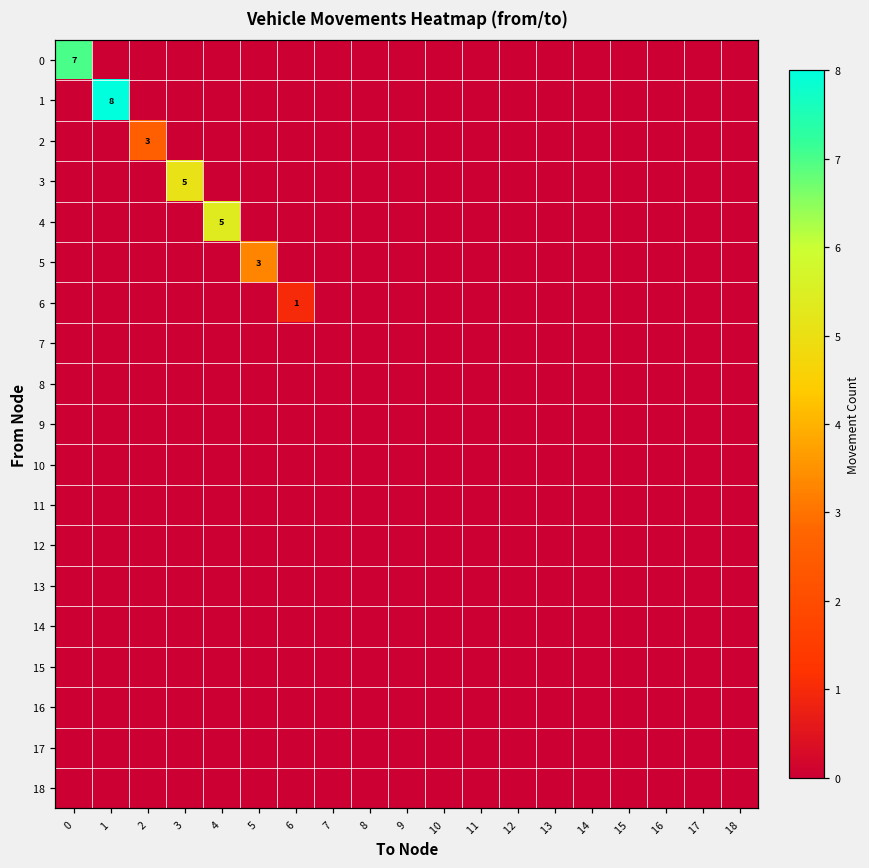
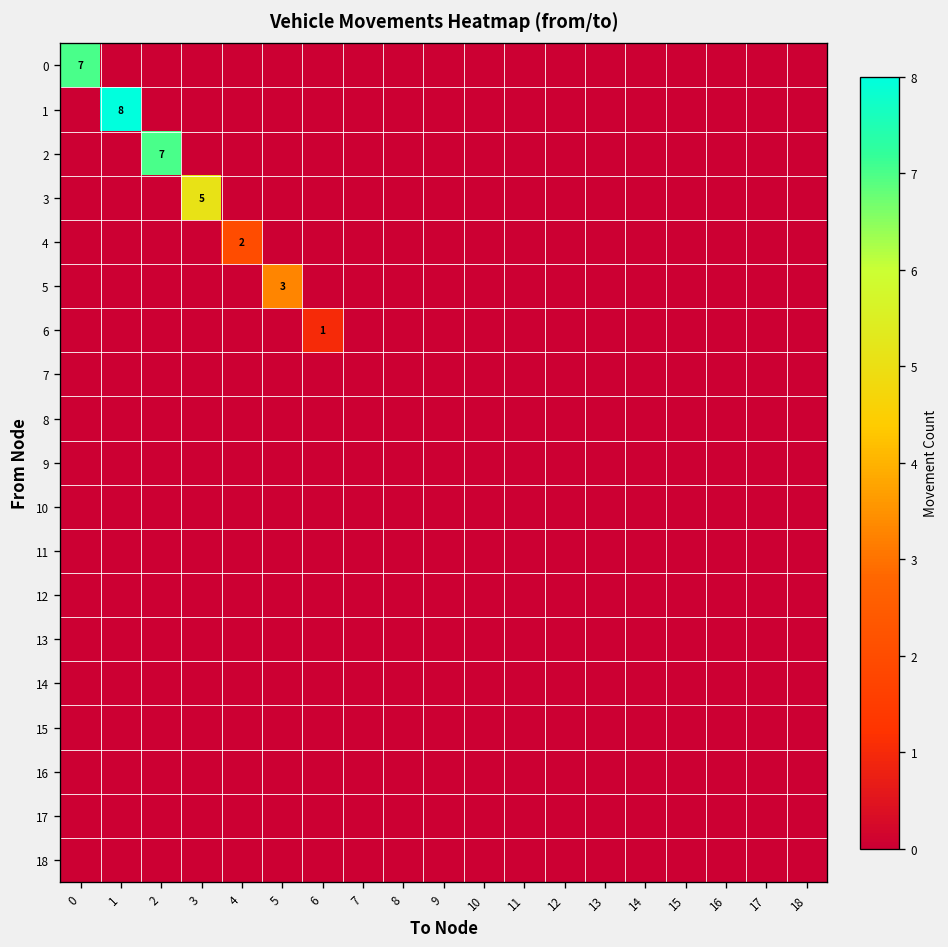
2, 2: 3 -> 7
4, 4: 5 -> 2
